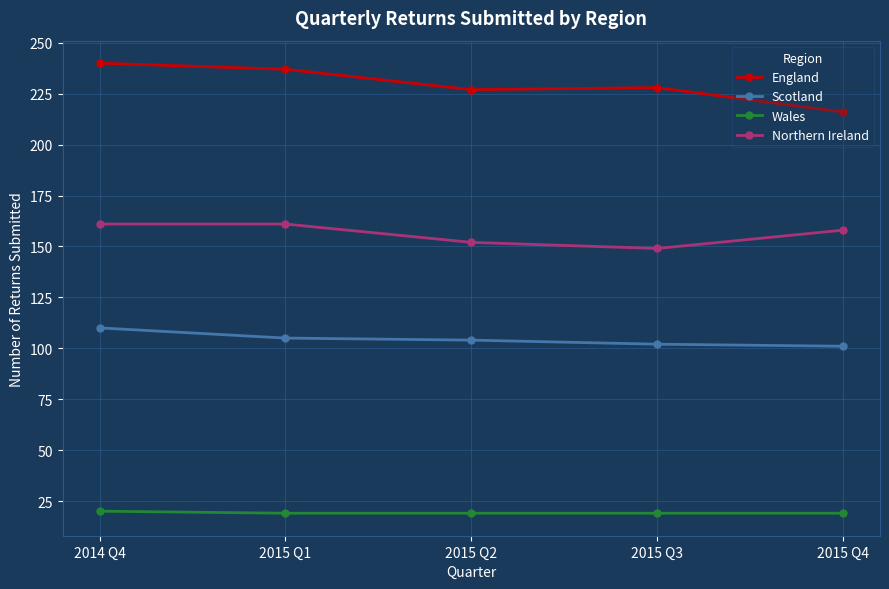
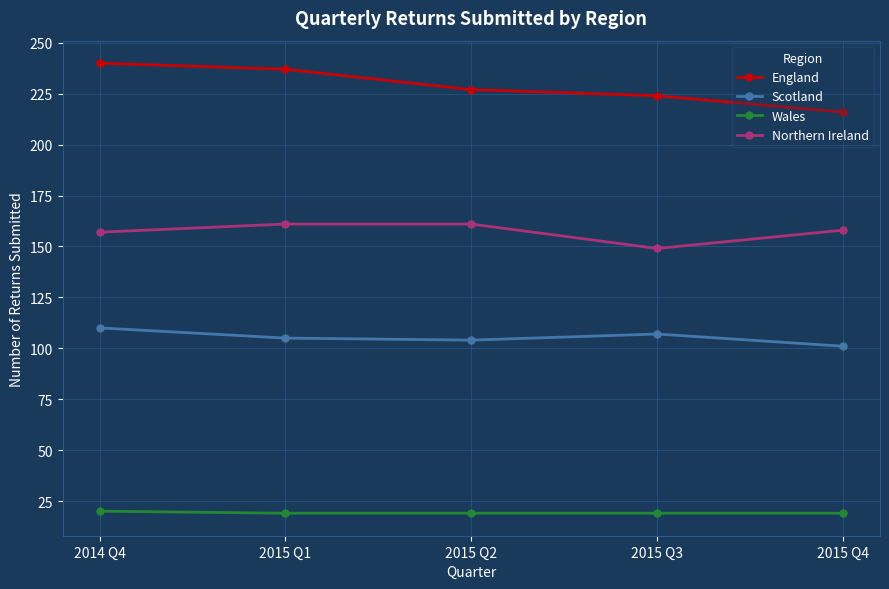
Northern Ireland, 2014 Q4: 161 -> 157
Northern Ireland, 2015 Q2: 152 -> 161
England, 2015 Q3: 228 -> 224
Scotland, 2015 Q3: 102 -> 107
